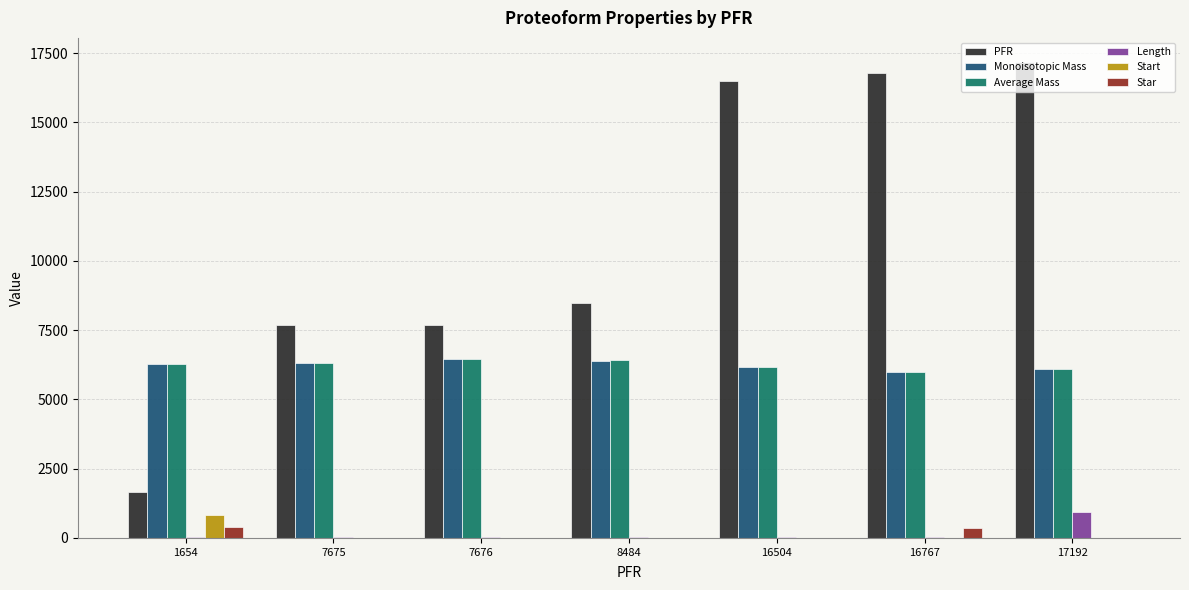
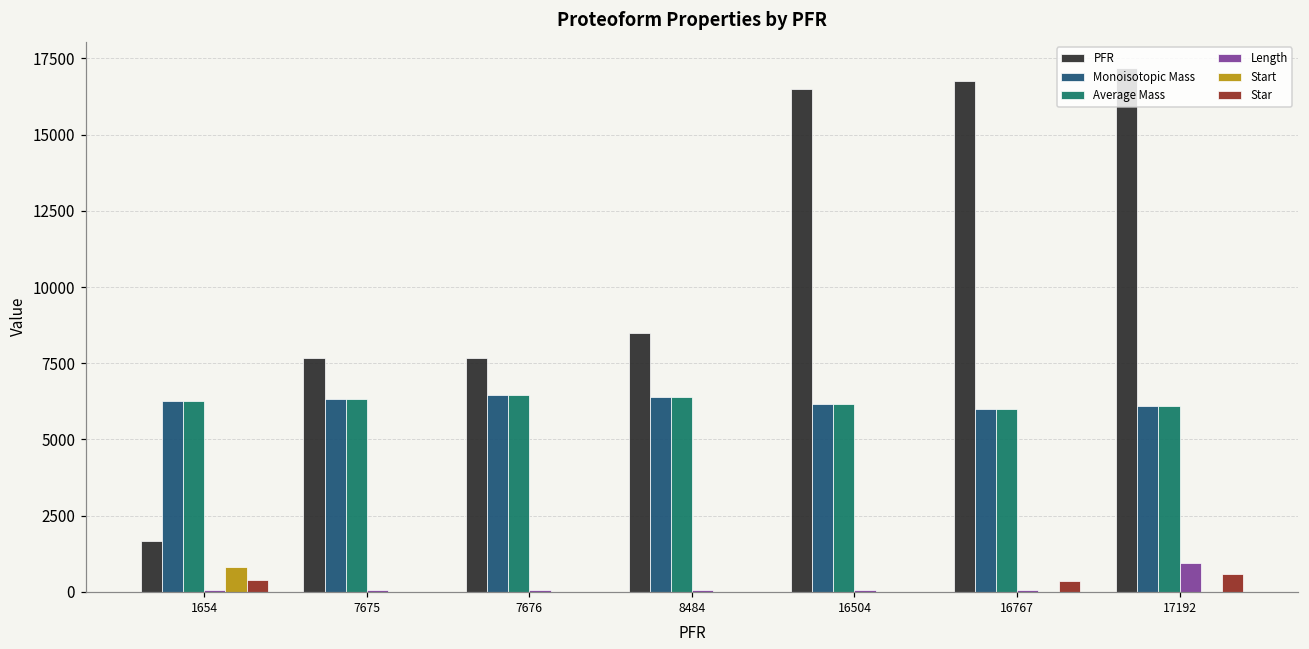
Star, 17192: 0 -> 600
